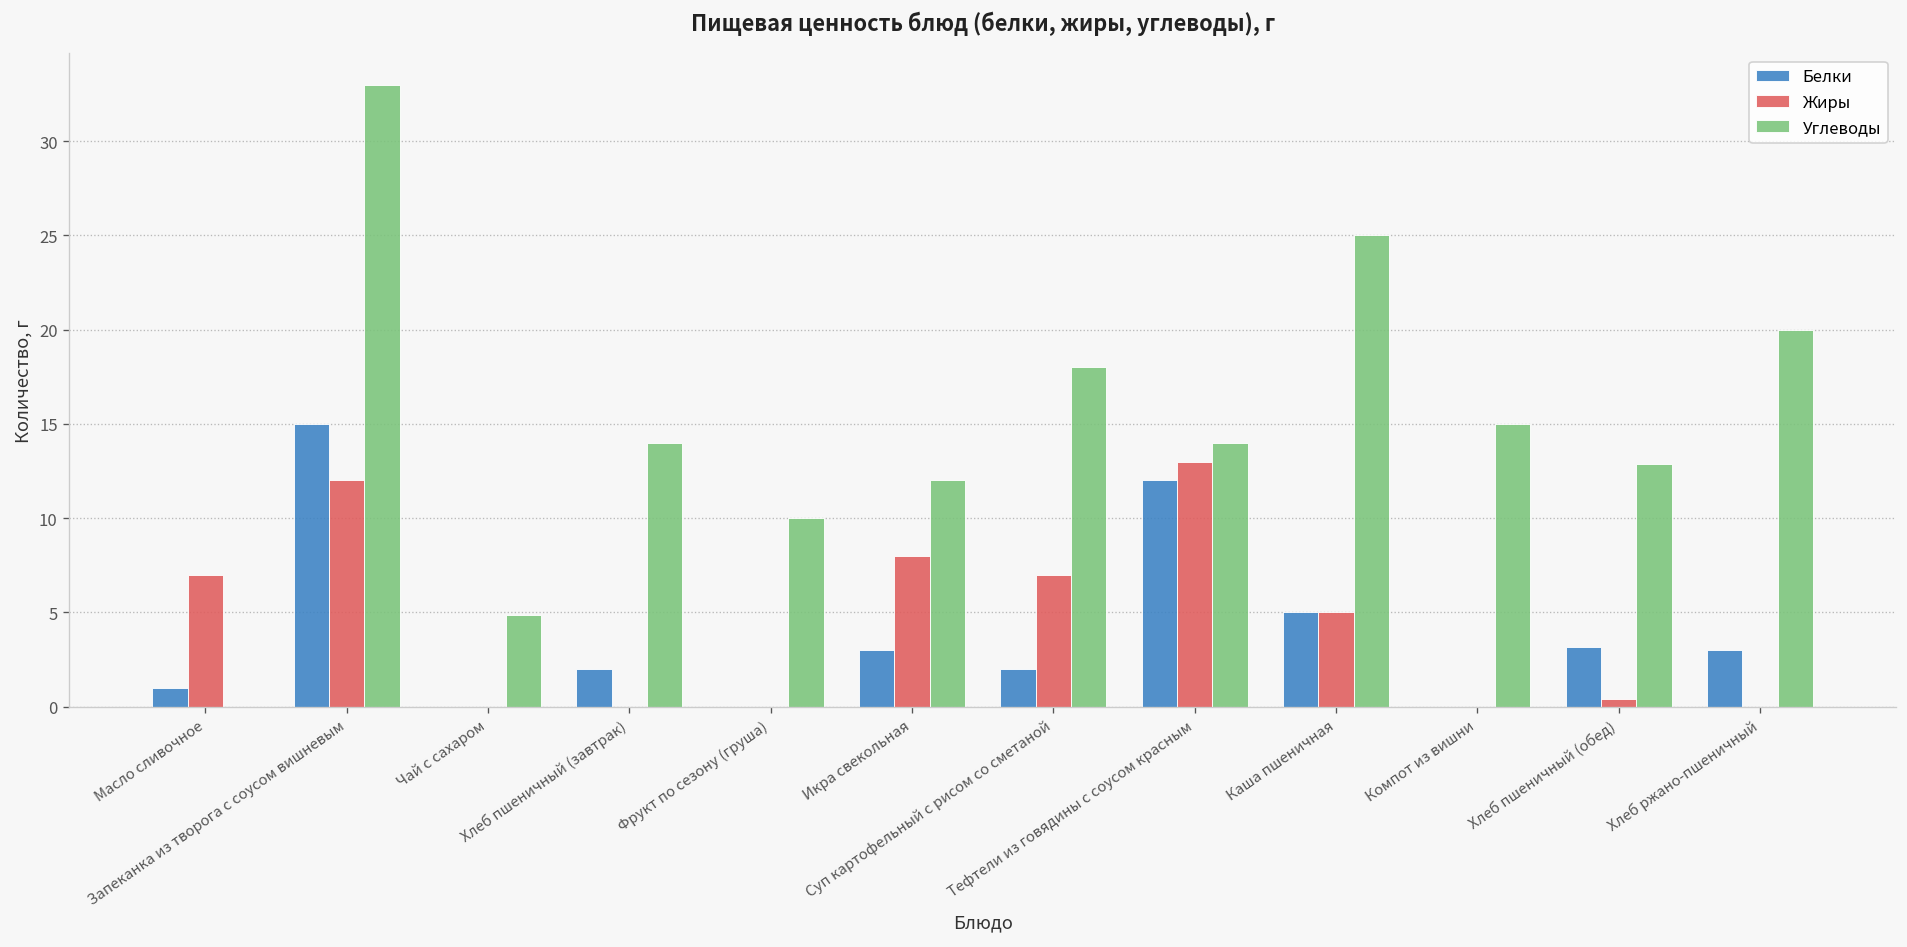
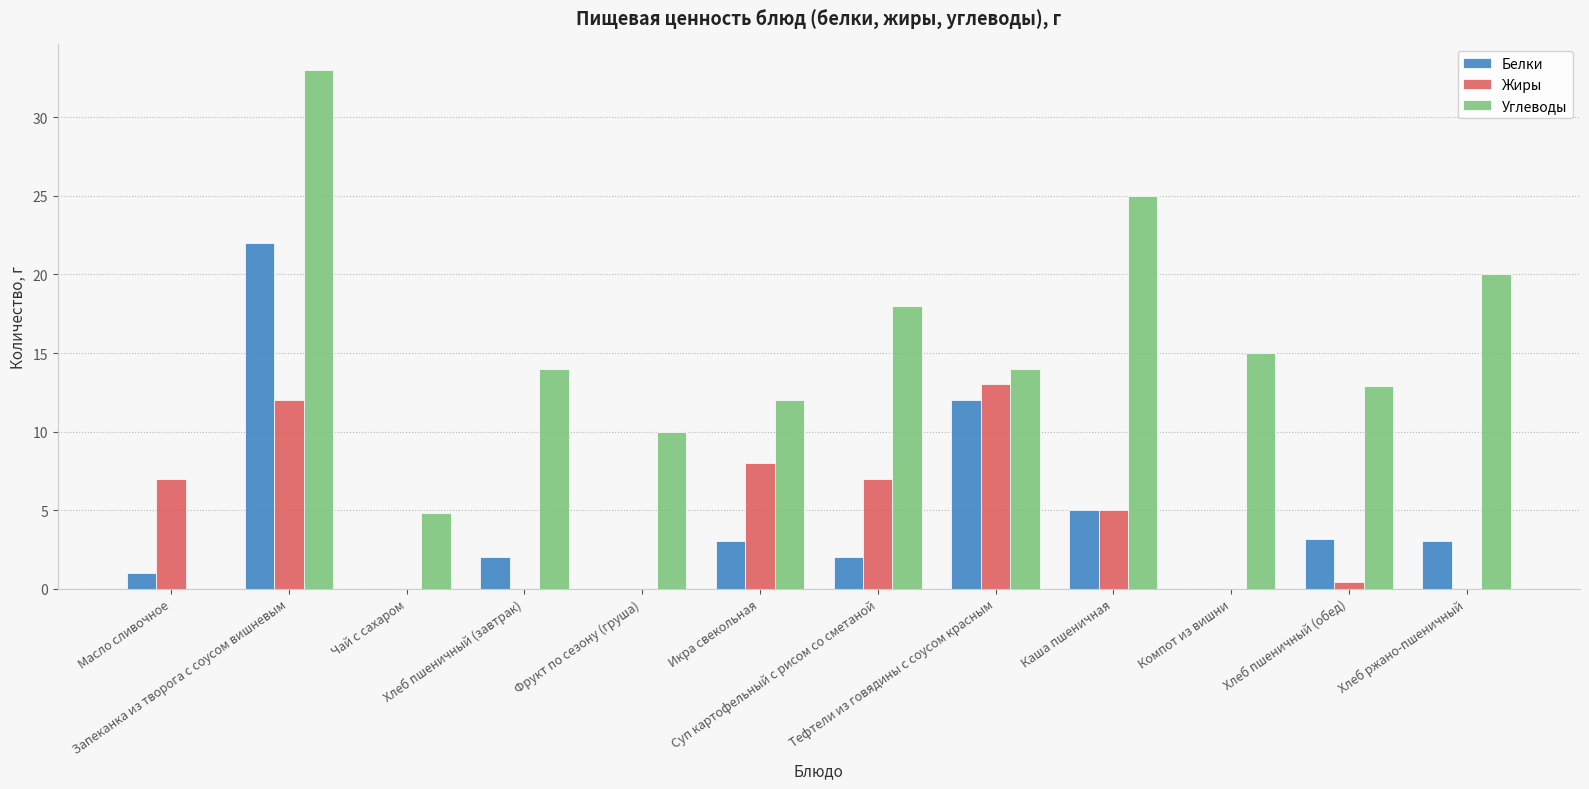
Белки, Запеканка из творога с соусом вишневым: 15 -> 22
